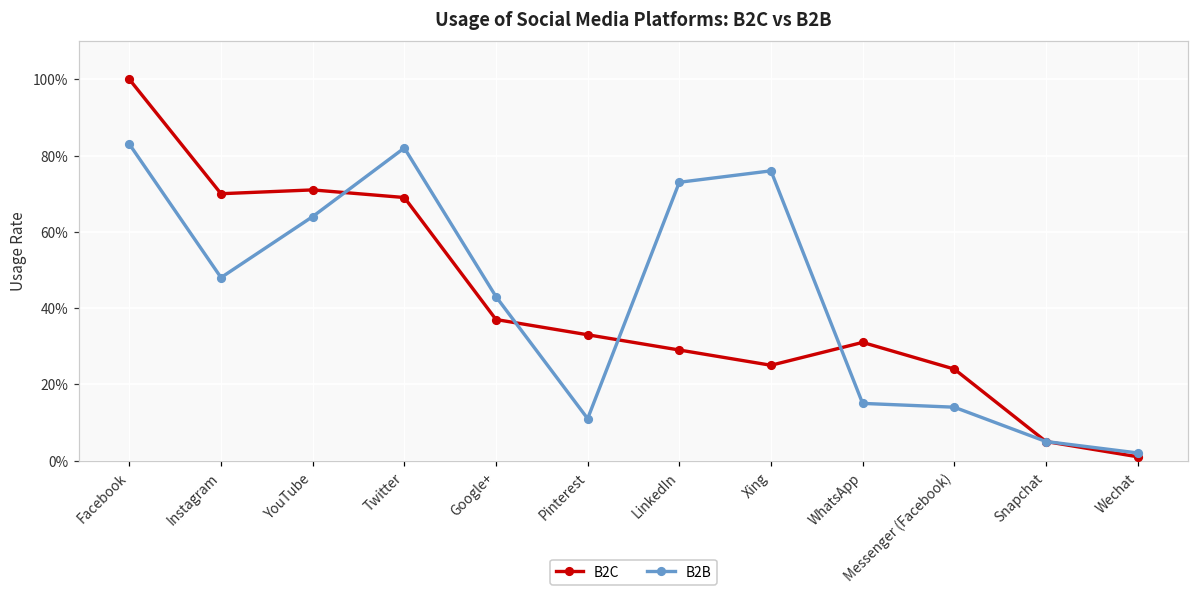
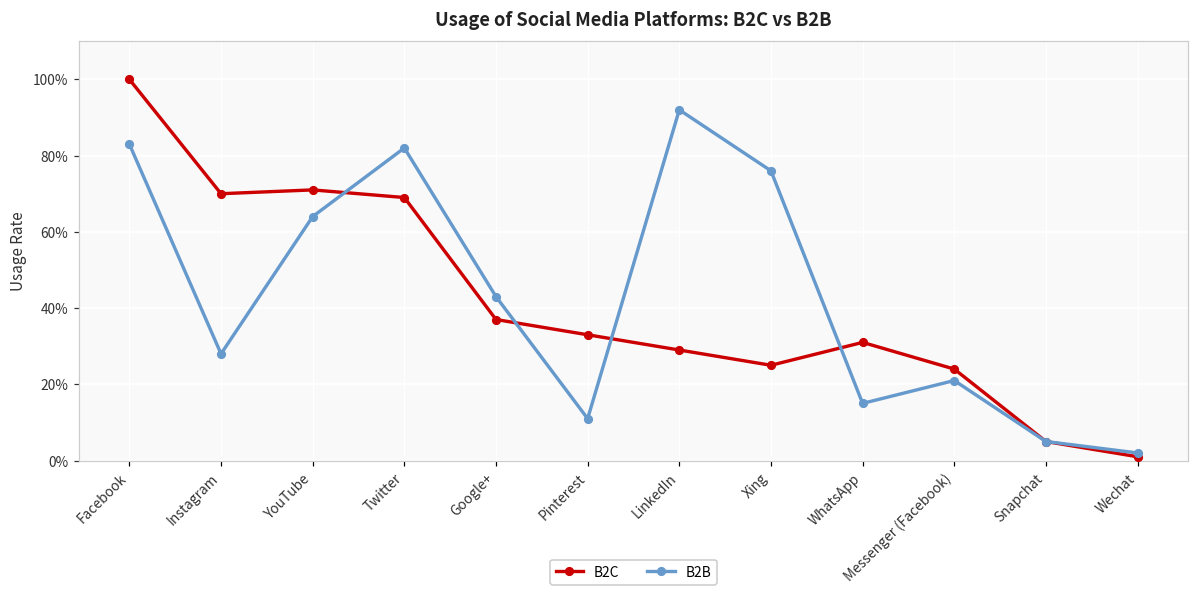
B2B, Instagram: 48% -> 28%
B2B, LinkedIn: 73% -> 92%
B2B, Messenger (Facebook): 14% -> 21%
